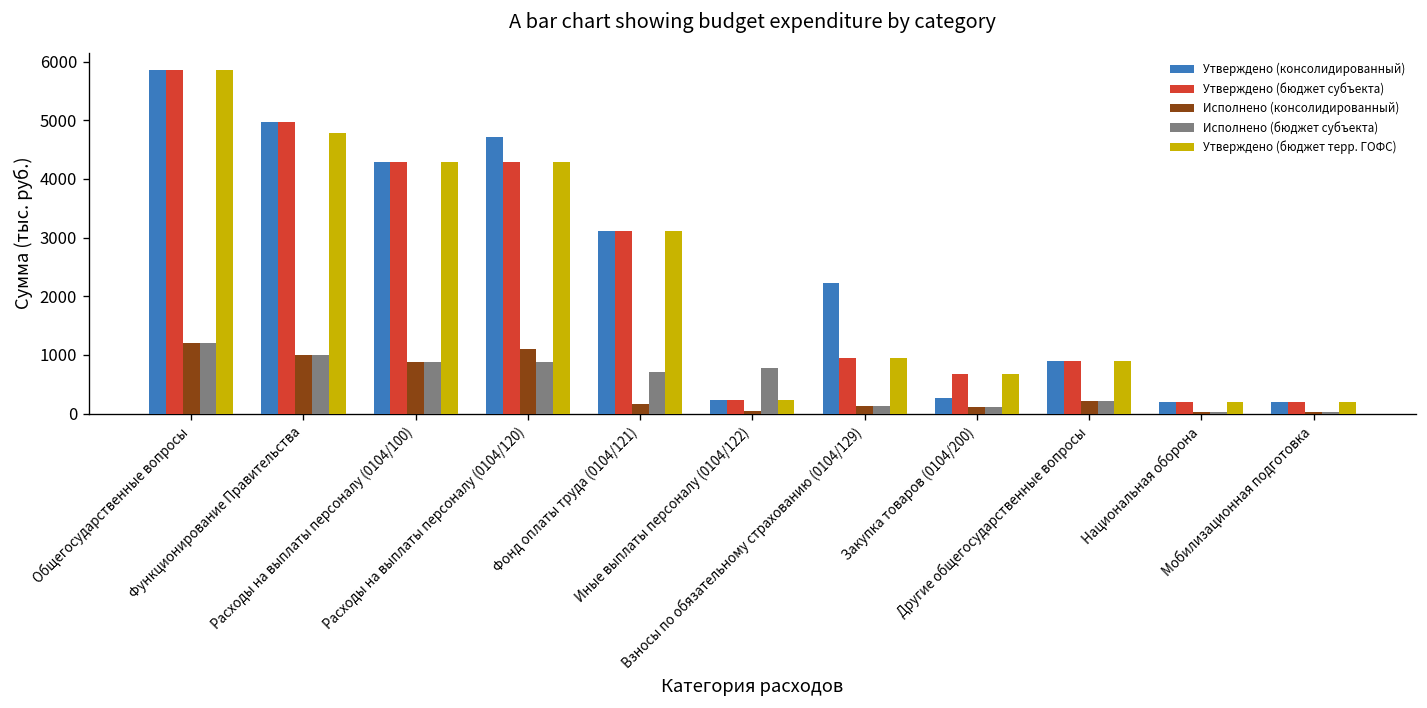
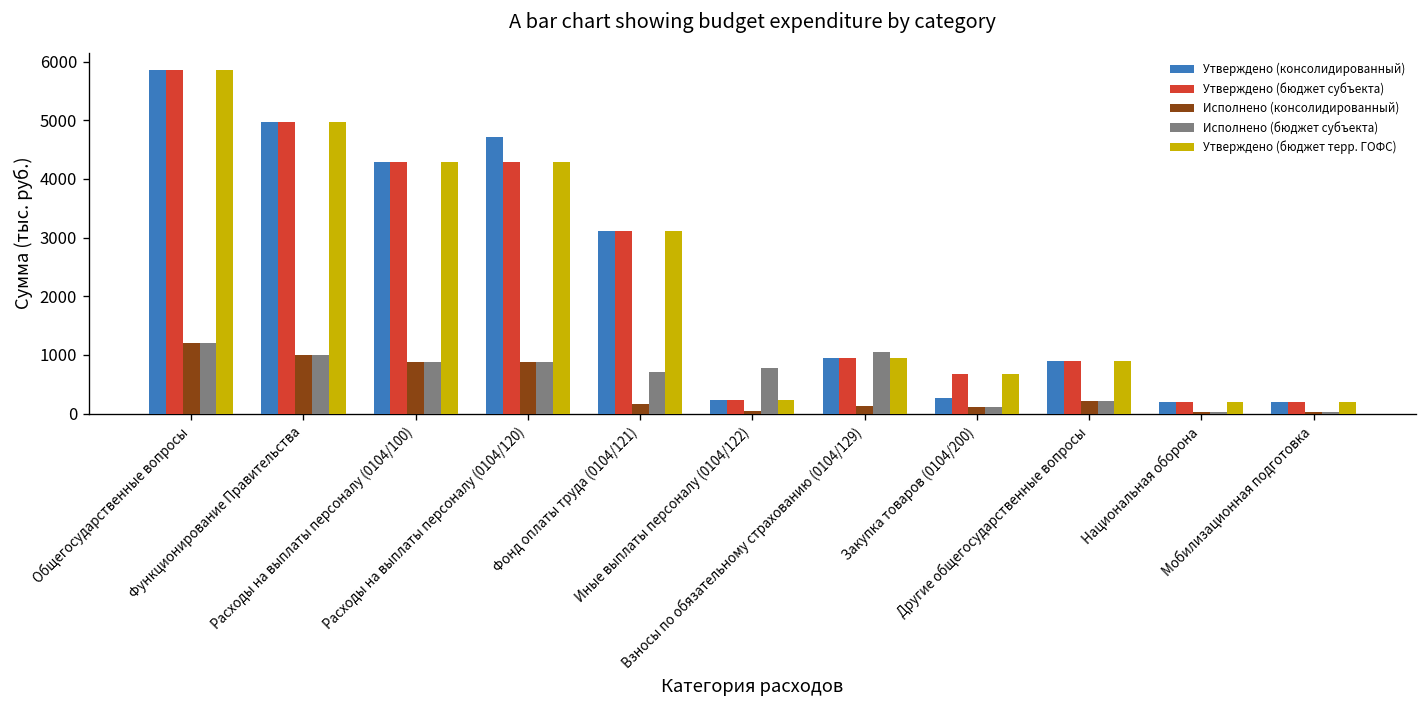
Утверждено (бюджет терр. ГОФС), Функционирование Правительства: 4800 -> 5000
Исполнено (консолидированный), Расходы на выплаты персоналу (0104/120): 1100 -> 900
Утверждено (консолидированный), Взносы по обязательному страхованию (0104/129): 2200 -> 900
Исполнено (бюджет субъекта), Взносы по обязательному страхованию (0104/129): 100 -> 1100
